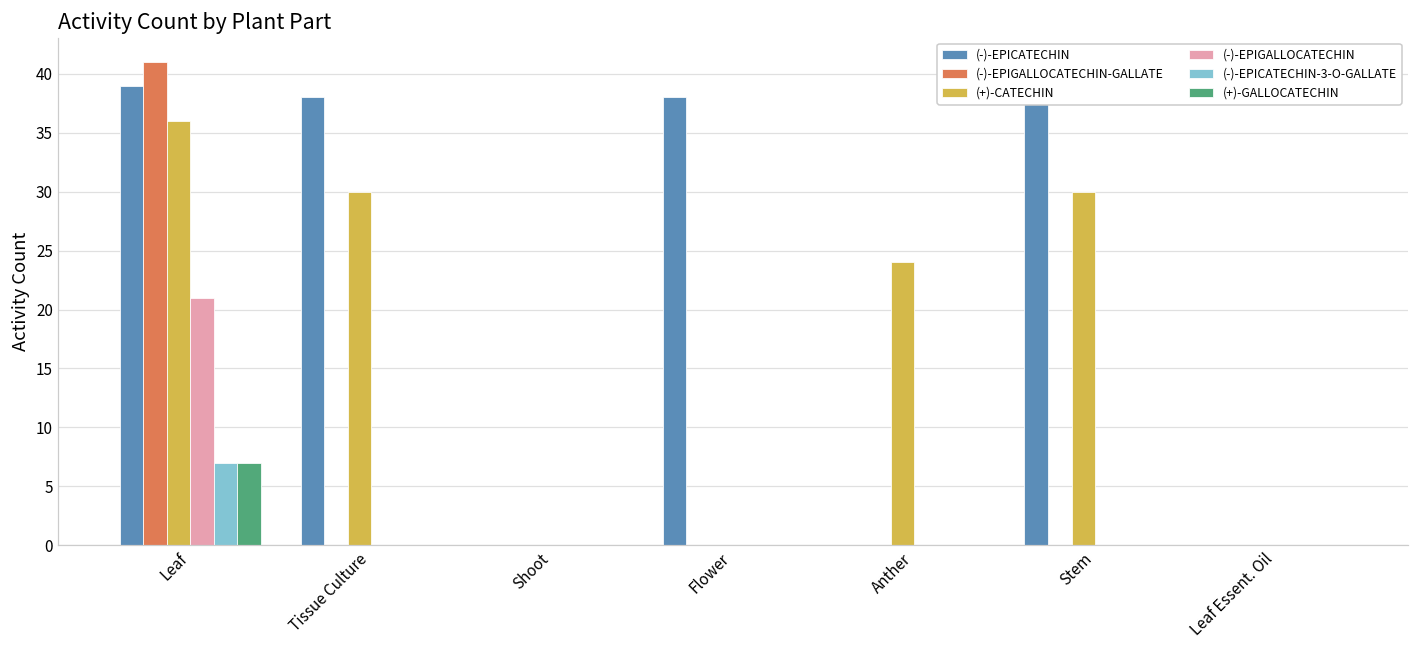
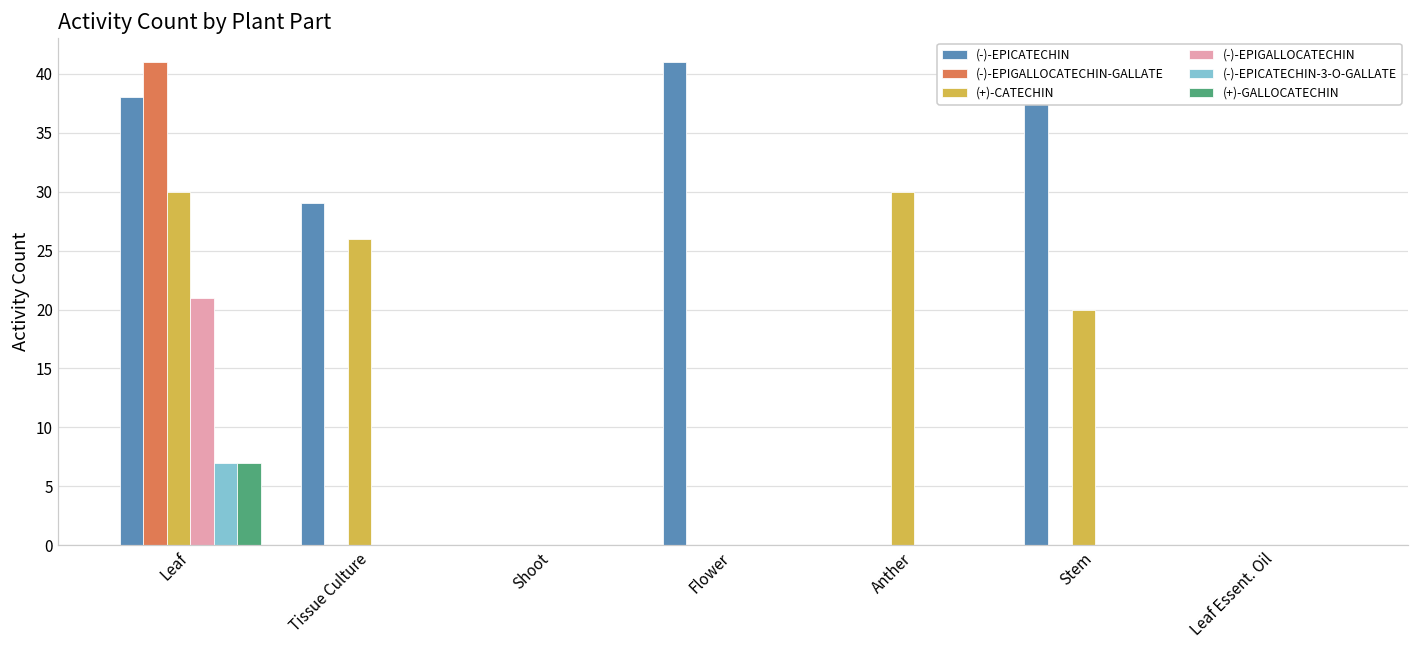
(-)-EPICATECHIN, Leaf: 39 -> 38
(+)-CATECHIN, Leaf: 36 -> 30
(-)-EPICATECHIN, Tissue Culture: 38 -> 29
(+)-CATECHIN, Tissue Culture: 30 -> 26
(-)-EPICATECHIN, Flower: 38 -> 41
(+)-CATECHIN, Anther: 24 -> 30
(+)-CATECHIN, Stem: 30 -> 20
